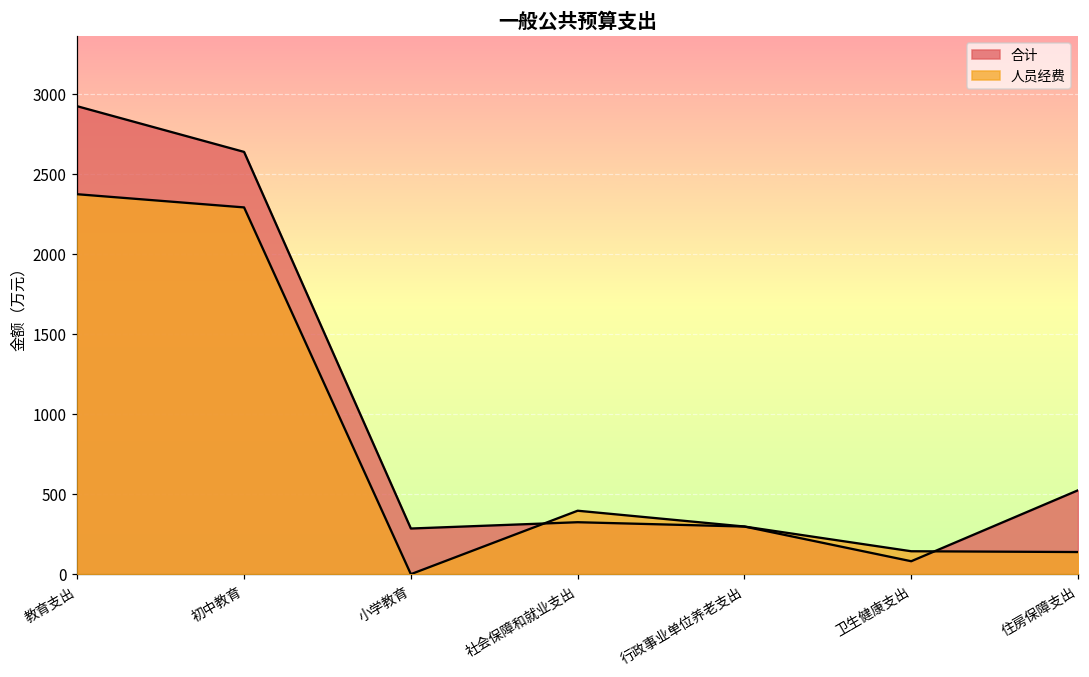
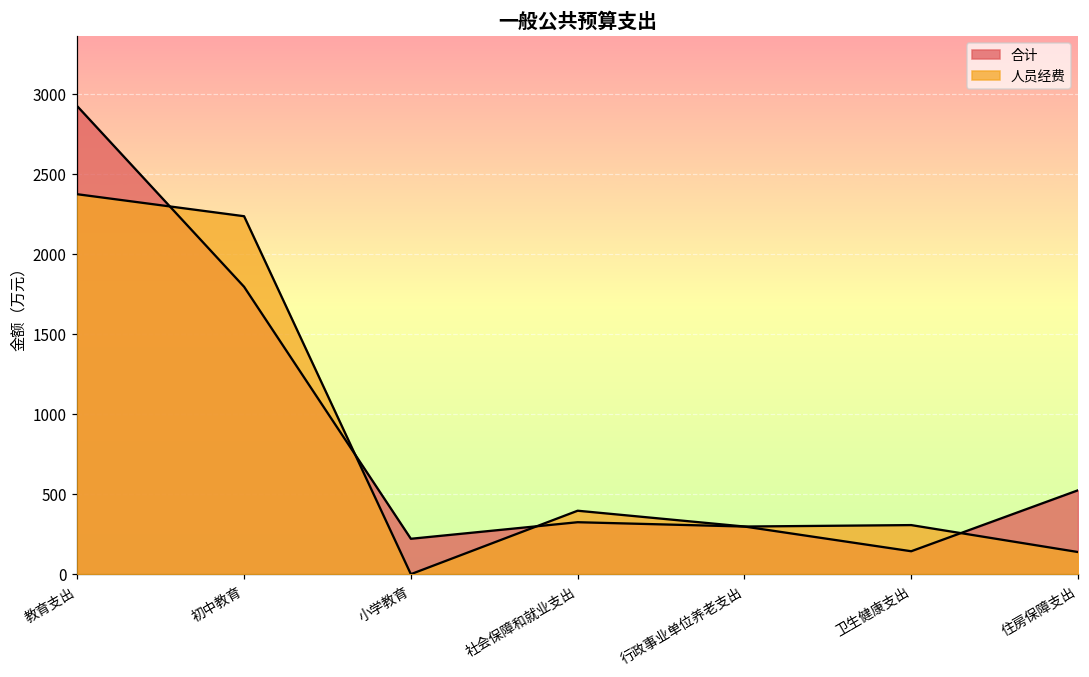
合计, 初中教育: 2640 -> 1800
人员经费, 初中教育: 2290 -> 2240
合计, 小学教育: 290 -> 220
合计, 卫生健康支出: 80 -> 140
人员经费, 卫生健康支出: 140 -> 310
